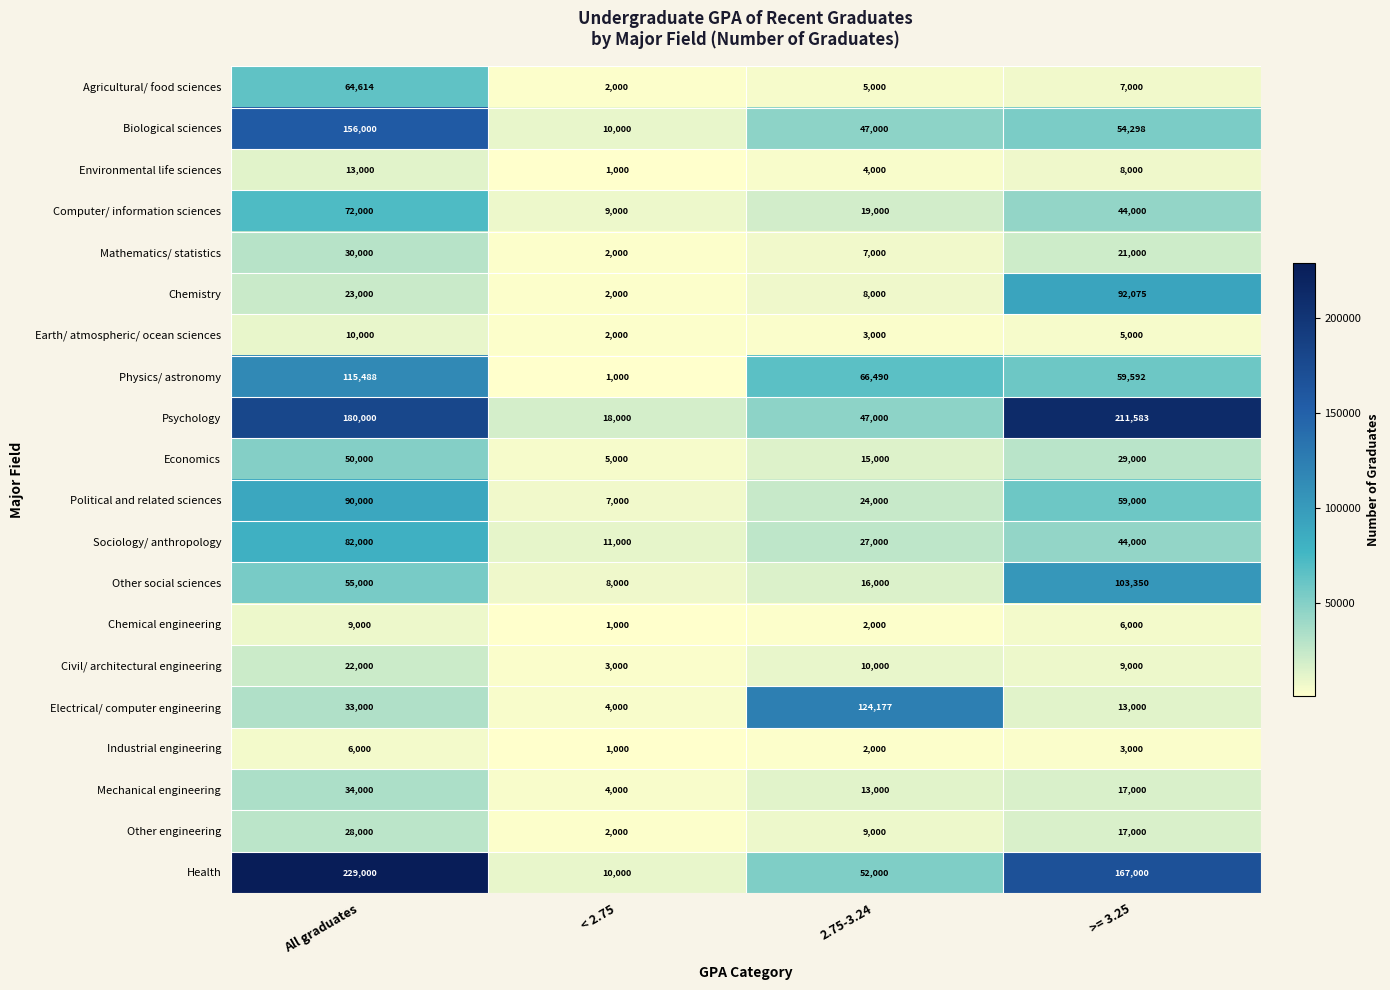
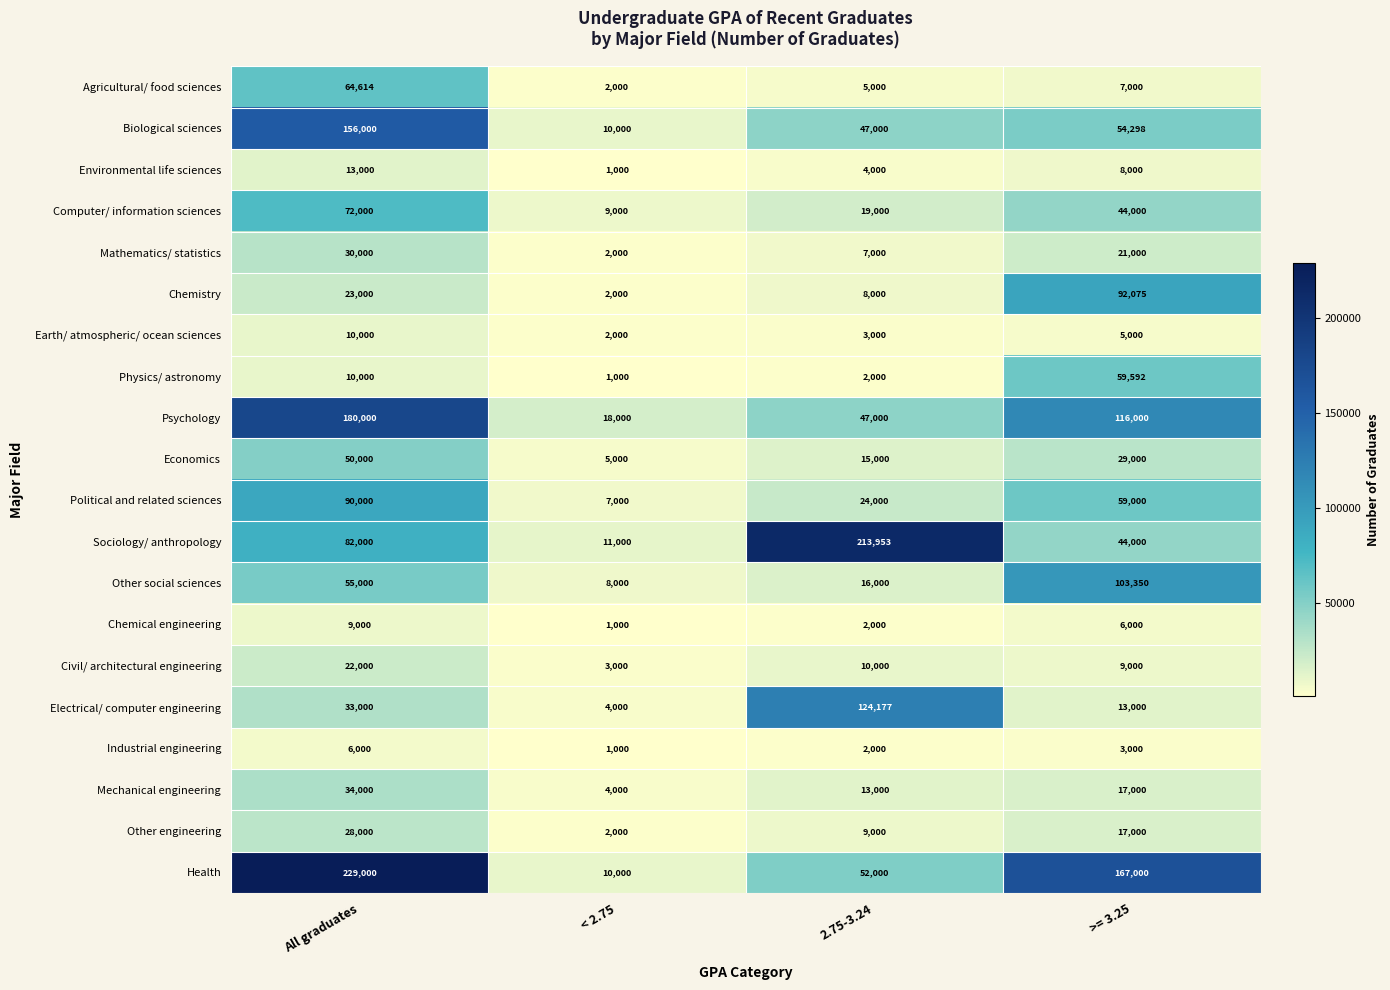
Physics/ astronomy, All graduates: 115,488 -> 10,000
Physics/ astronomy, 2.75-3.24: 66,490 -> 2,000
Psychology, >= 3.25: 211,583 -> 116,000
Sociology/ anthropology, 2.75-3.24: 27,000 -> 213,953
